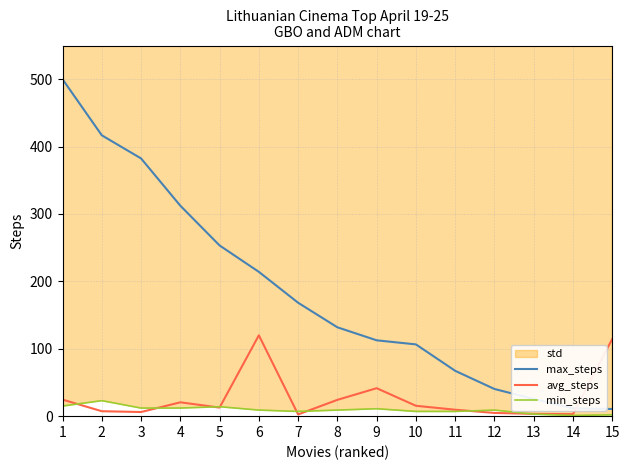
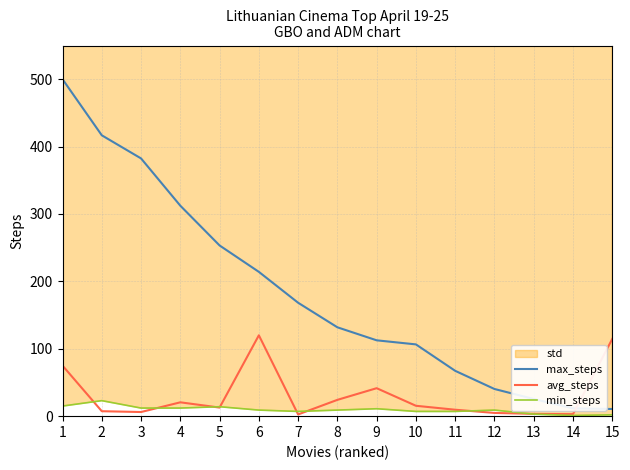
avg_steps, 1: 20 -> 70
